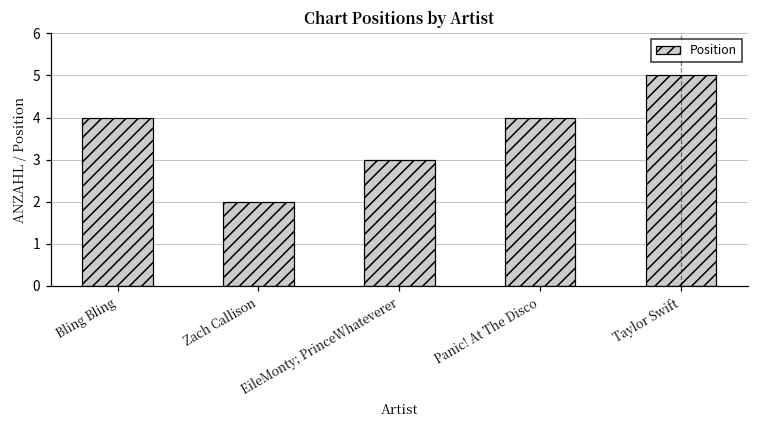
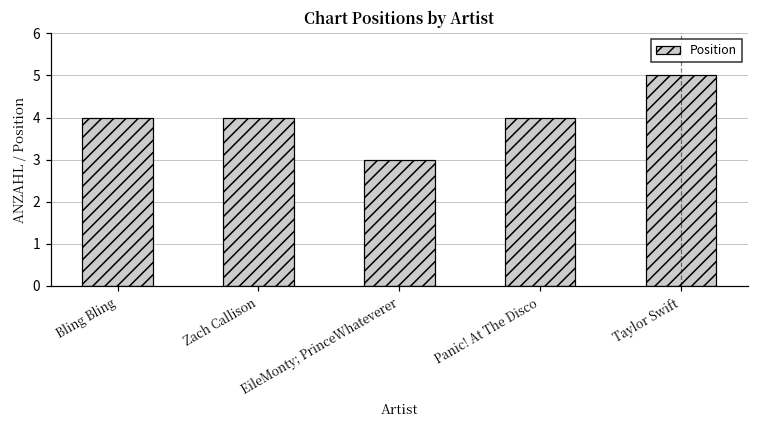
Zach Callison: 2 -> 4
